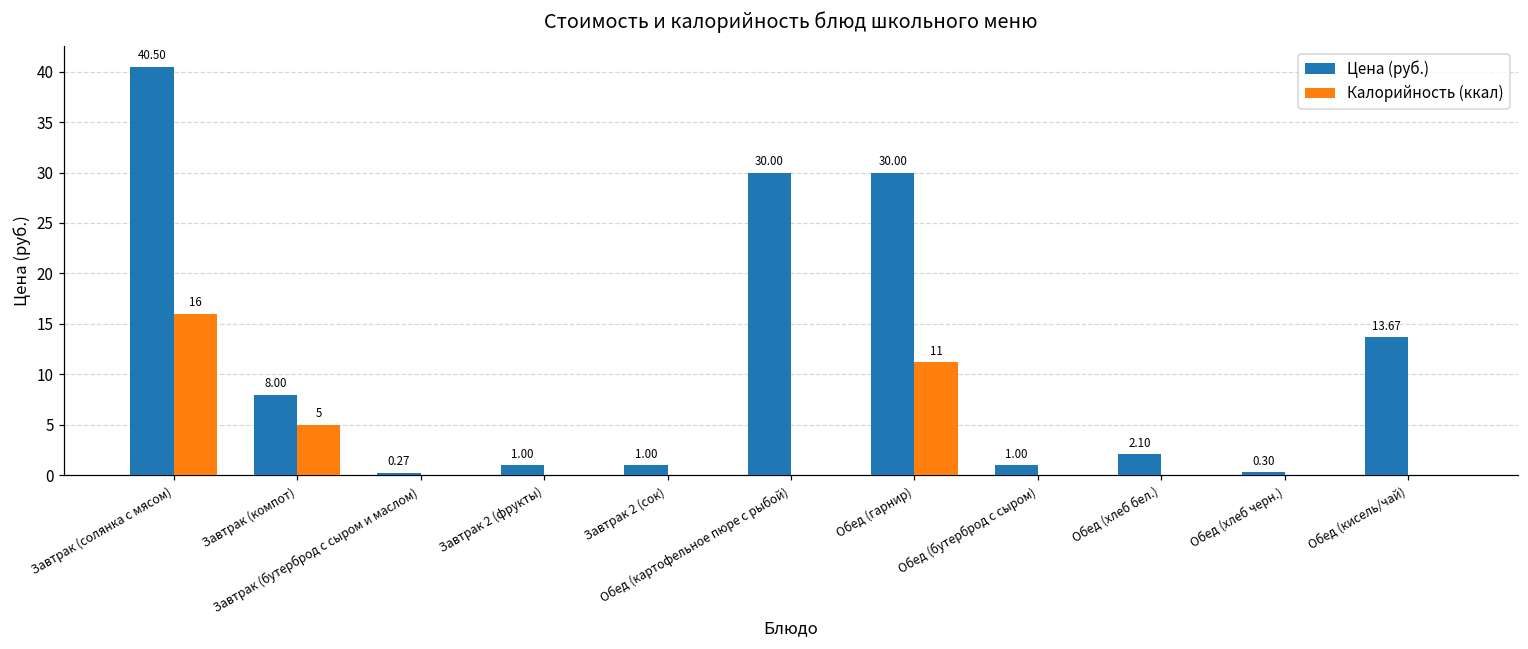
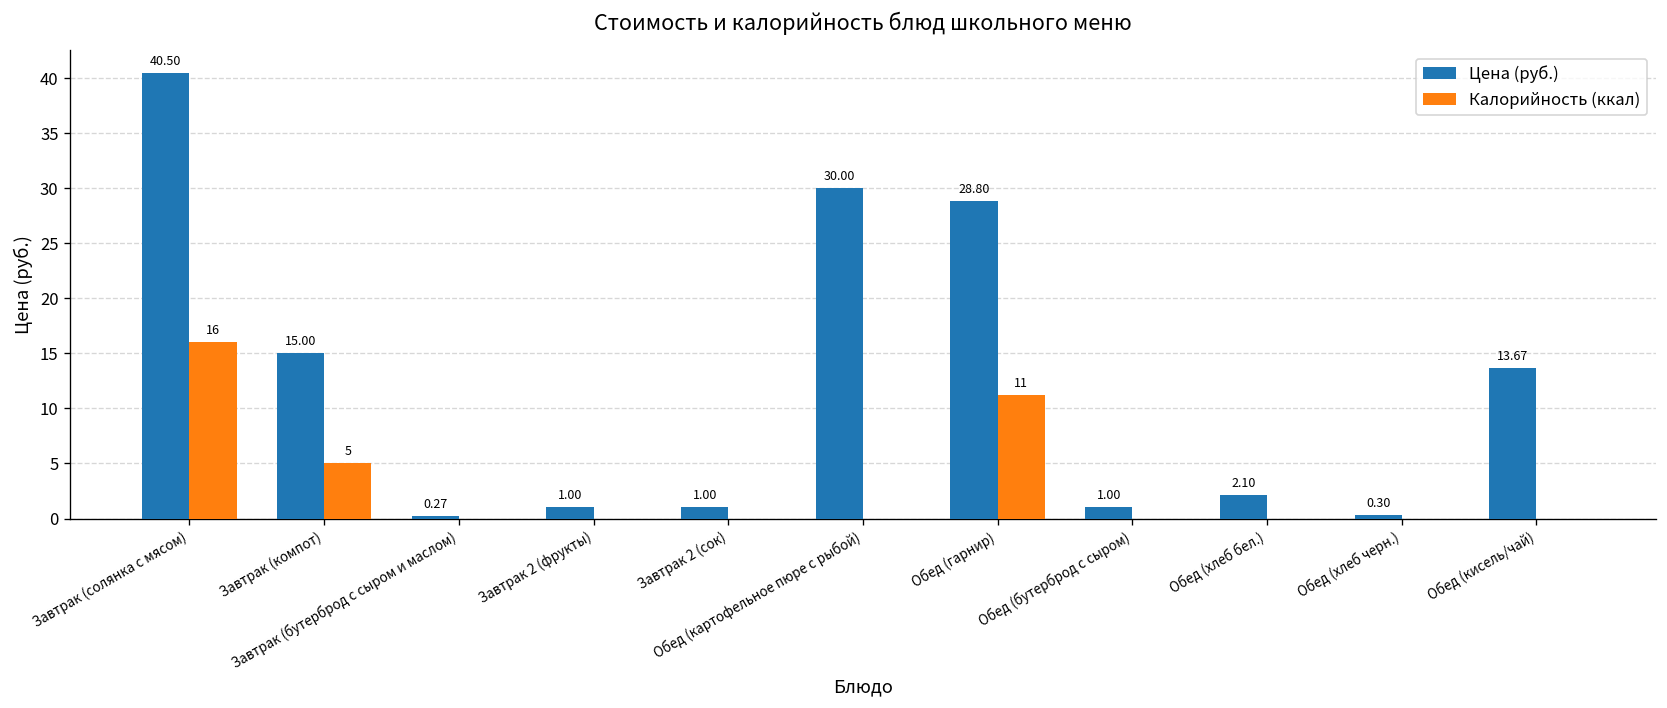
Цена (руб.), Завтрак (компот): 8.00 -> 15.00
Цена (руб.), Обед (гарнир): 30.00 -> 28.80
